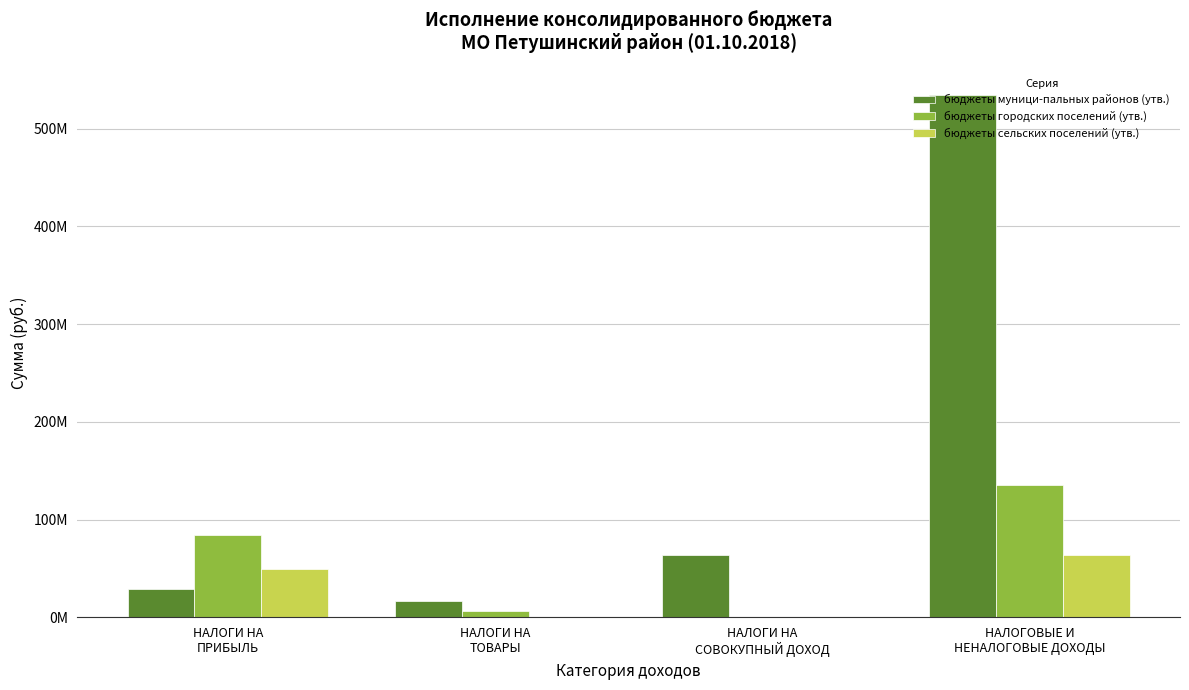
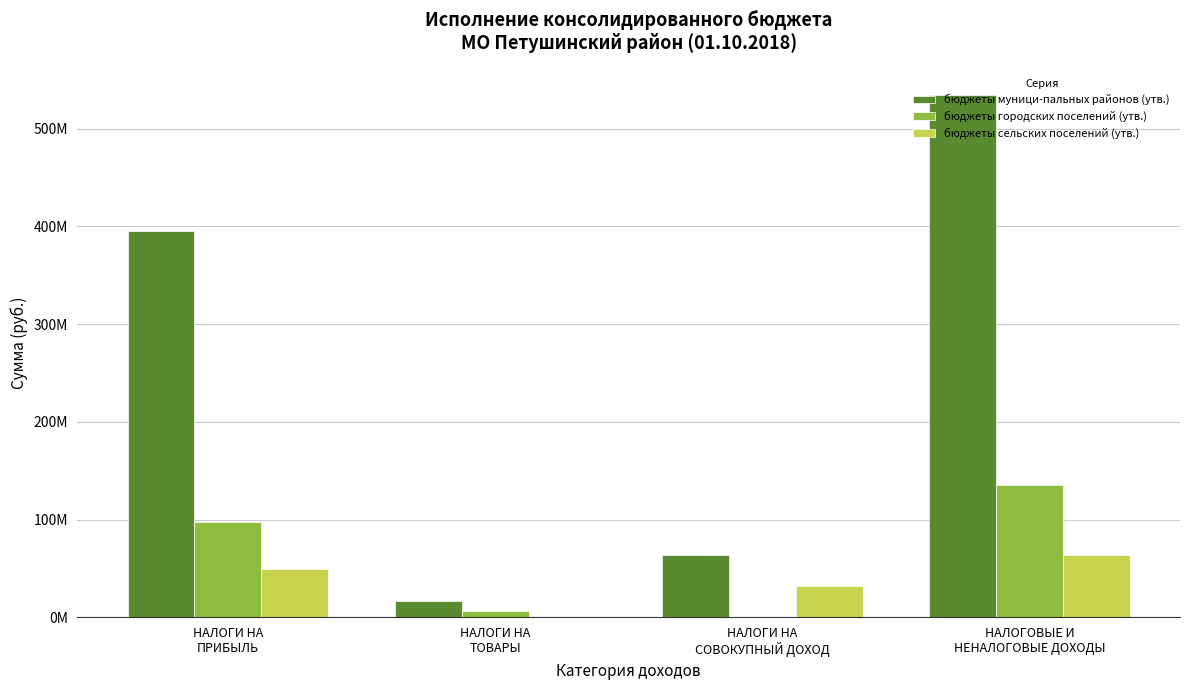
бюджеты муници-пальных районов (утв.), НАЛОГИ НА ПРИБЫЛЬ: 30000000 -> 390000000
бюджеты городских поселений (утв.), НАЛОГИ НА ПРИБЫЛЬ: 80000000 -> 100000000
бюджеты сельских поселений (утв.), НАЛОГИ НА СОВОКУПНЫЙ ДОХОД: 0 -> 30000000
